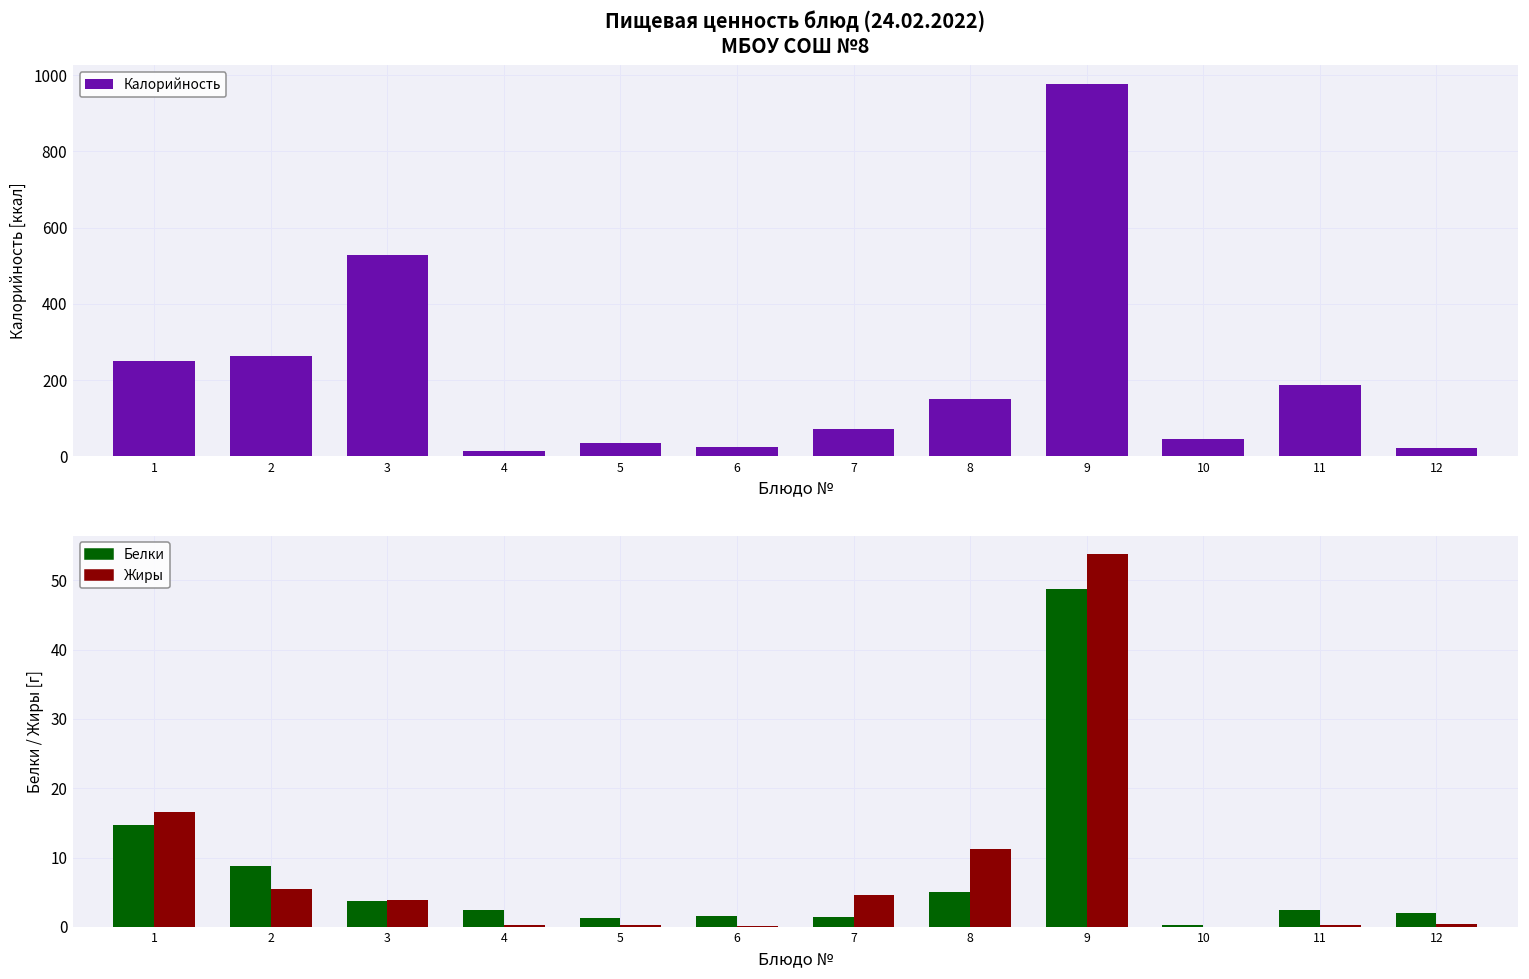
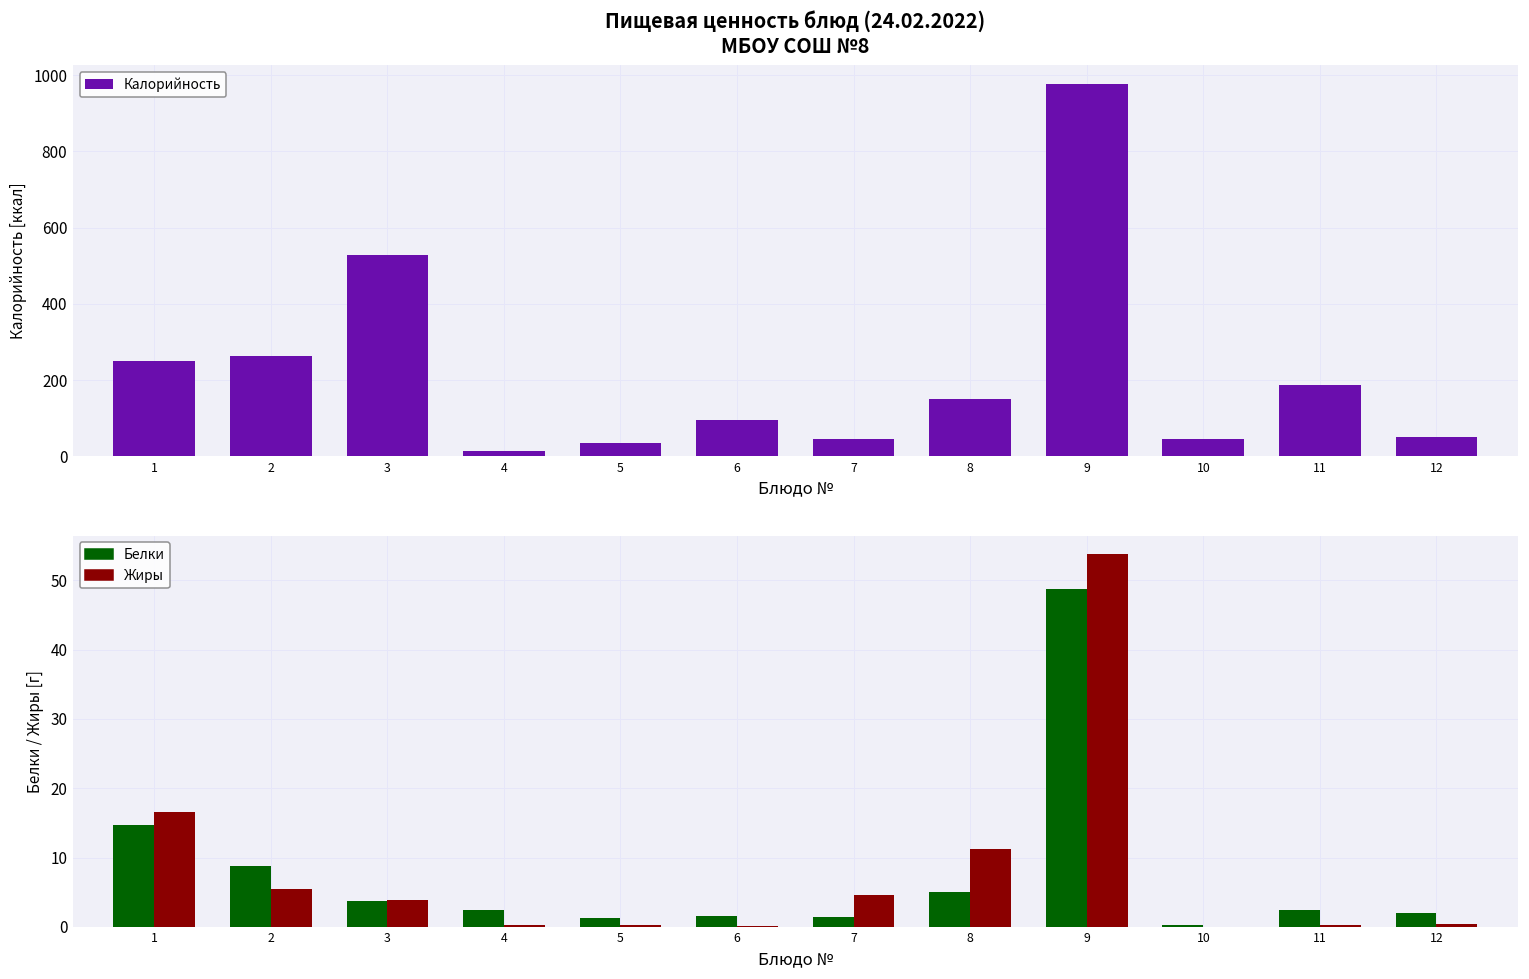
Пищевая ценность блюд (24.02.2022) МБОУ СОШ №8, 6: 20 -> 100
Пищевая ценность блюд (24.02.2022) МБОУ СОШ №8, 7: 70 -> 50
Пищевая ценность блюд (24.02.2022) МБОУ СОШ №8, 12: 20 -> 50
